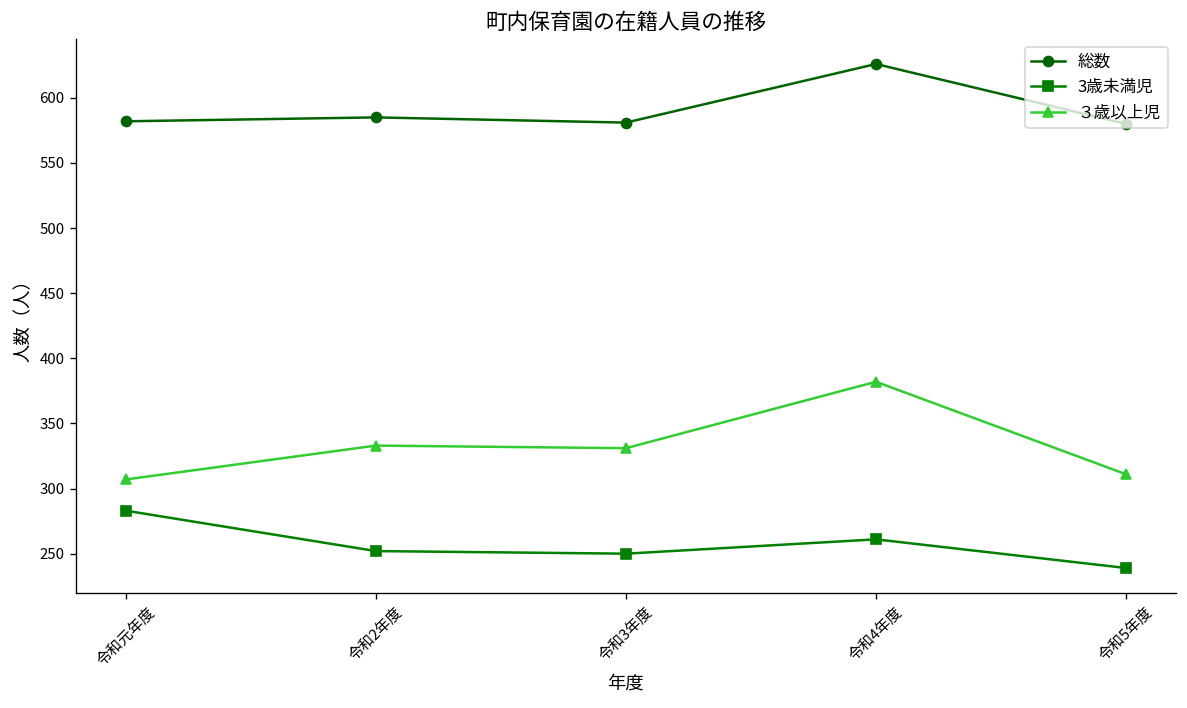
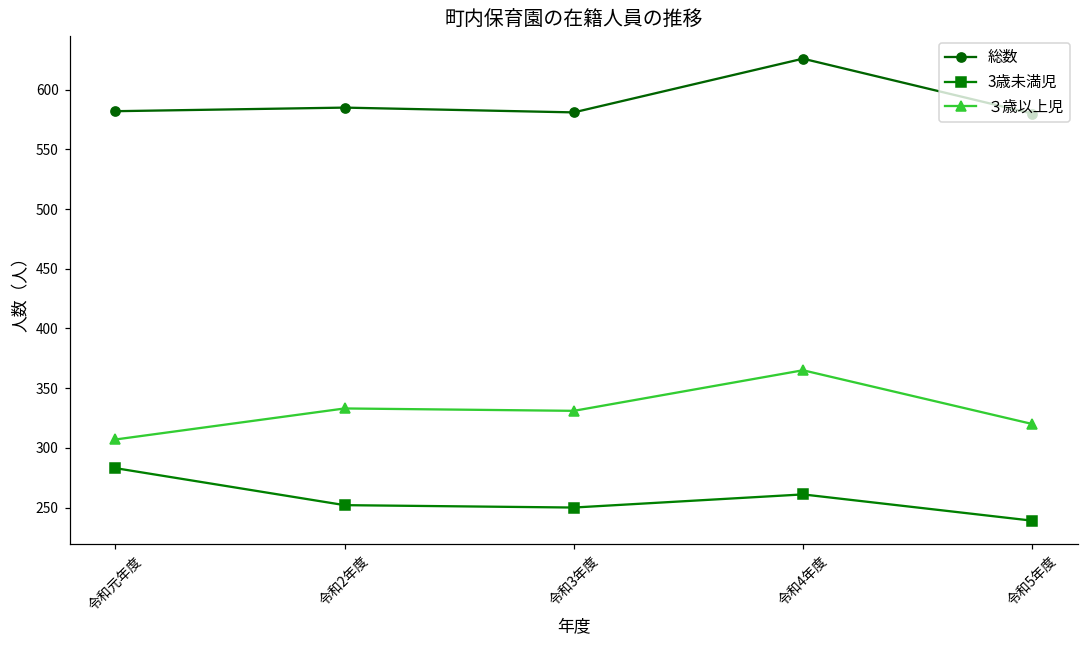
３歳以上児, 令和4年度: 382 -> 365
３歳以上児, 令和5年度: 311 -> 320
